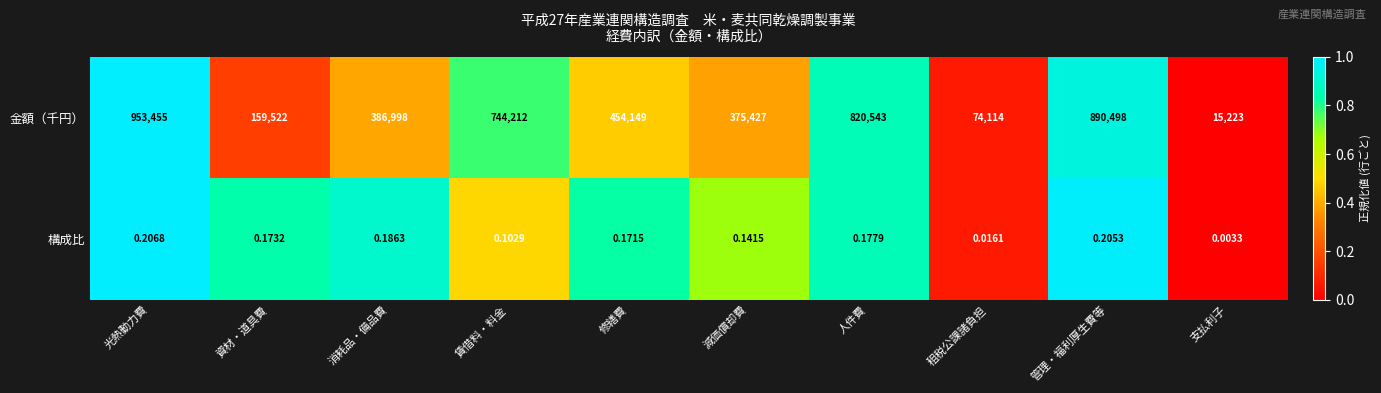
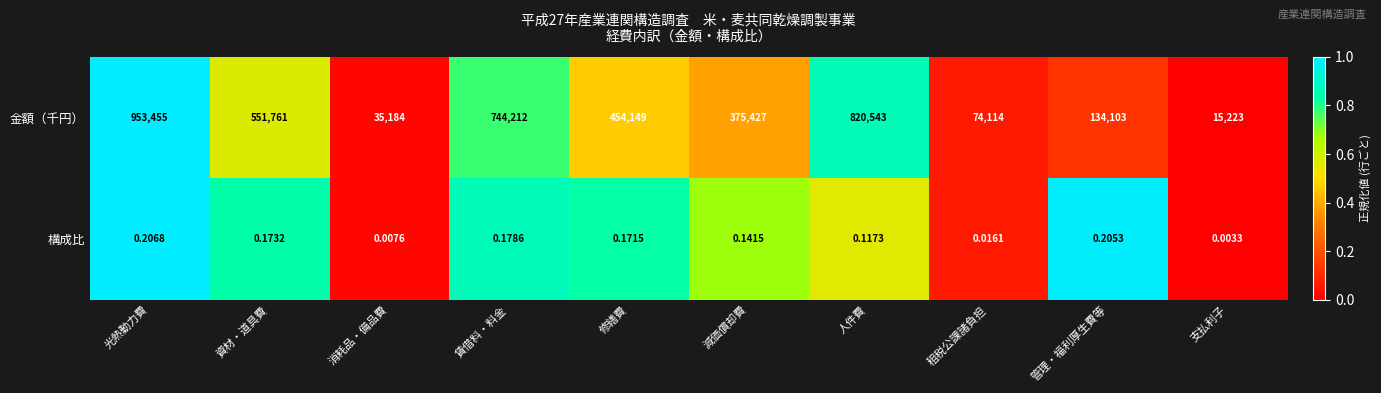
金額（千円）, 資材・道具費: 159,522 -> 551,761
金額（千円）, 消耗品・備品費: 386,998 -> 35,184
金額（千円）, 管理・福利厚生費等: 890,498 -> 134,103
構成比, 消耗品・備品費: 0.1863 -> 0.0076
構成比, 賃借料・料金: 0.1029 -> 0.1786
構成比, 人件費: 0.1779 -> 0.1173
